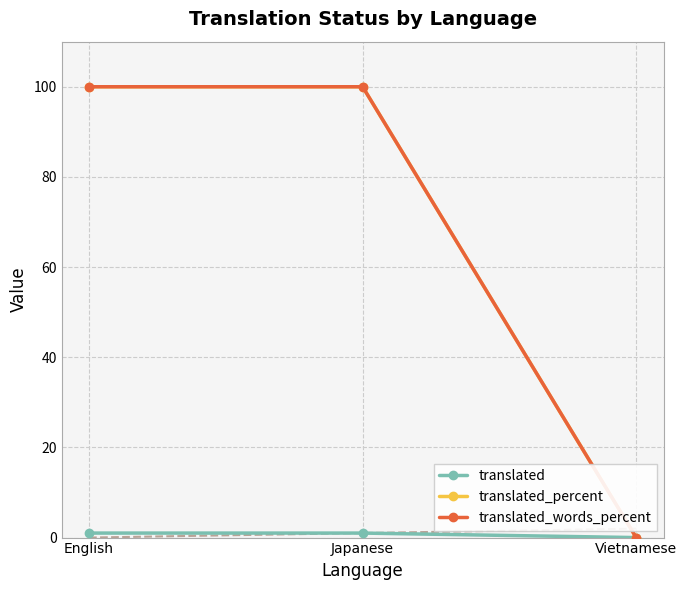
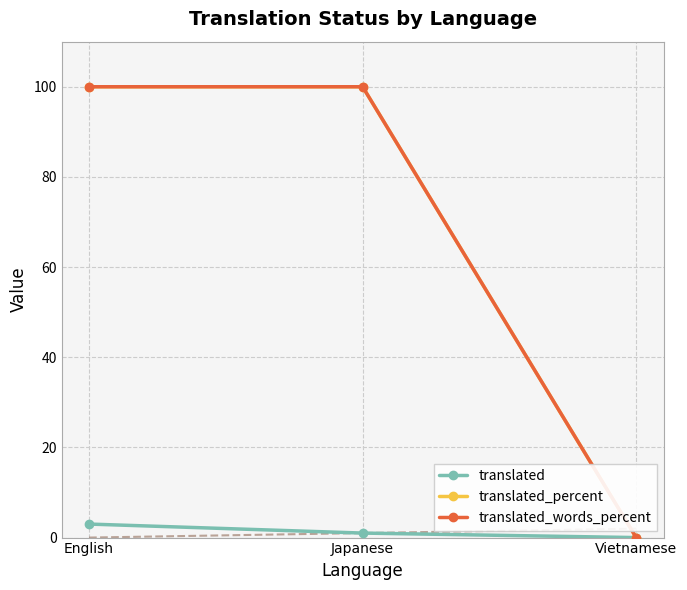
translated, English: 1 -> 3
